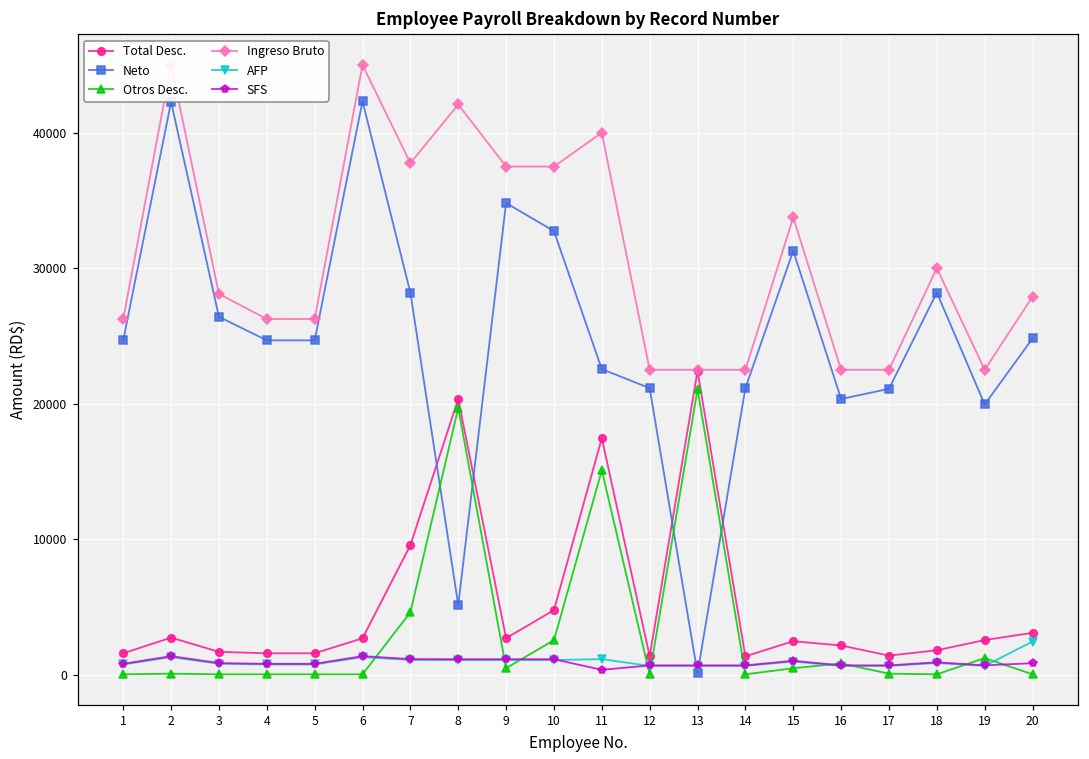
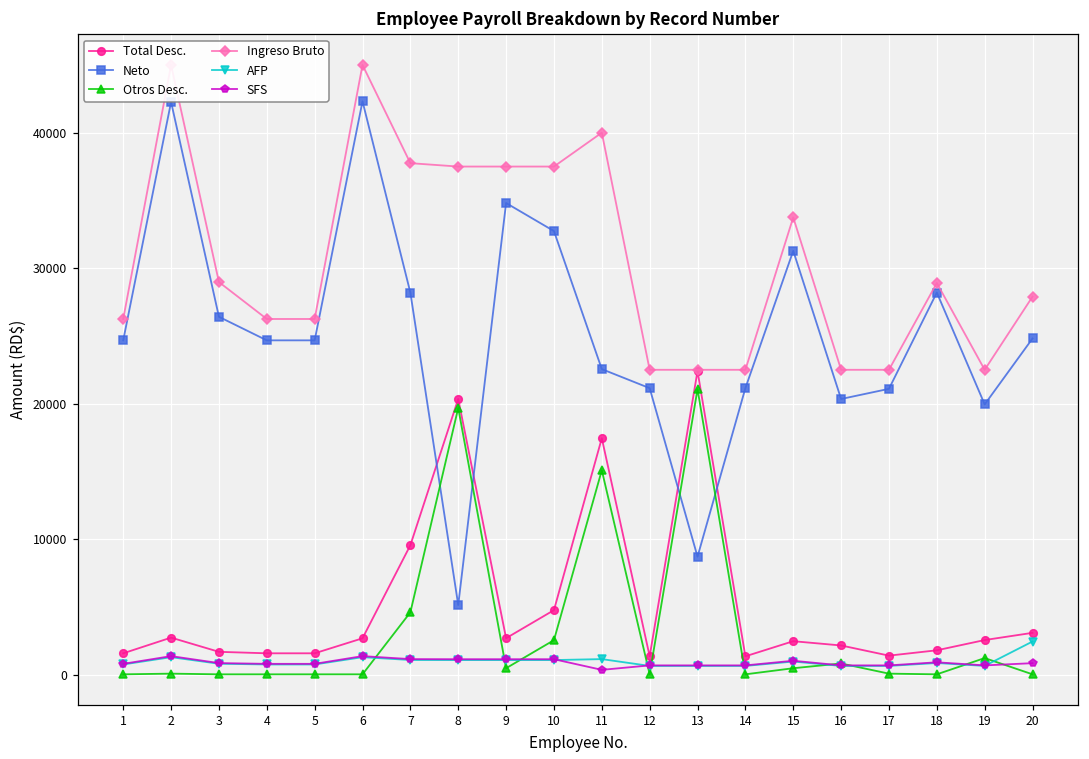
Ingreso Bruto, 3: 28100 -> 29000
Ingreso Bruto, 8: 42100 -> 37500
Neto, 13: 100 -> 8700
Ingreso Bruto, 18: 30000 -> 28900
